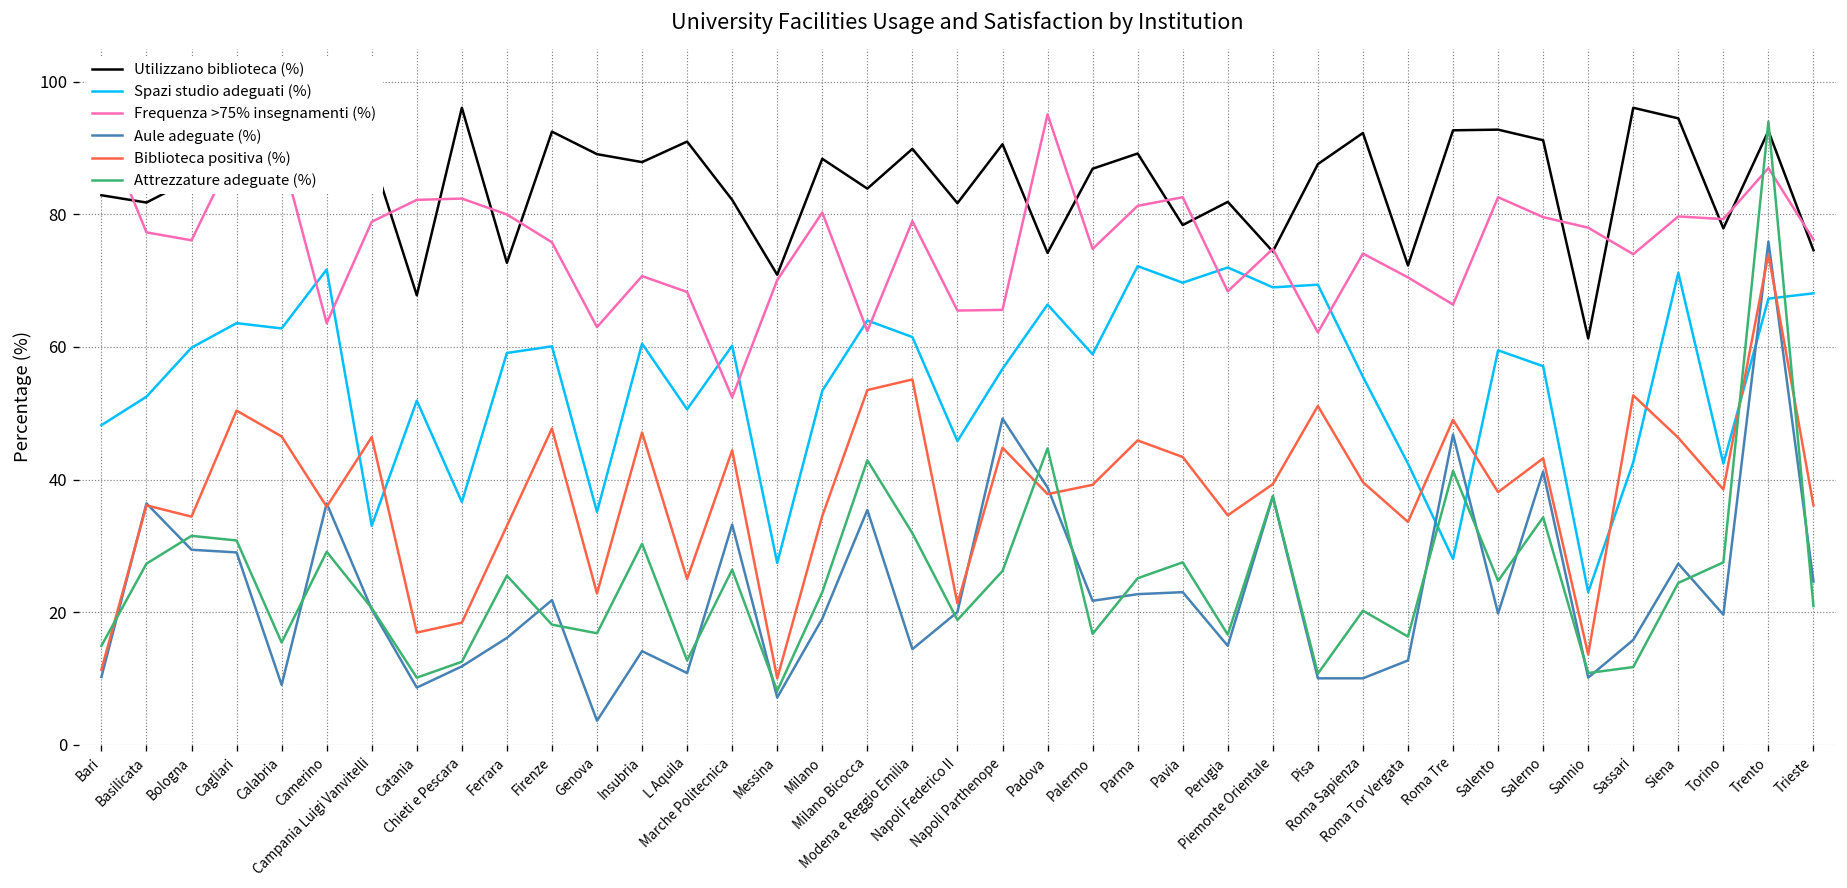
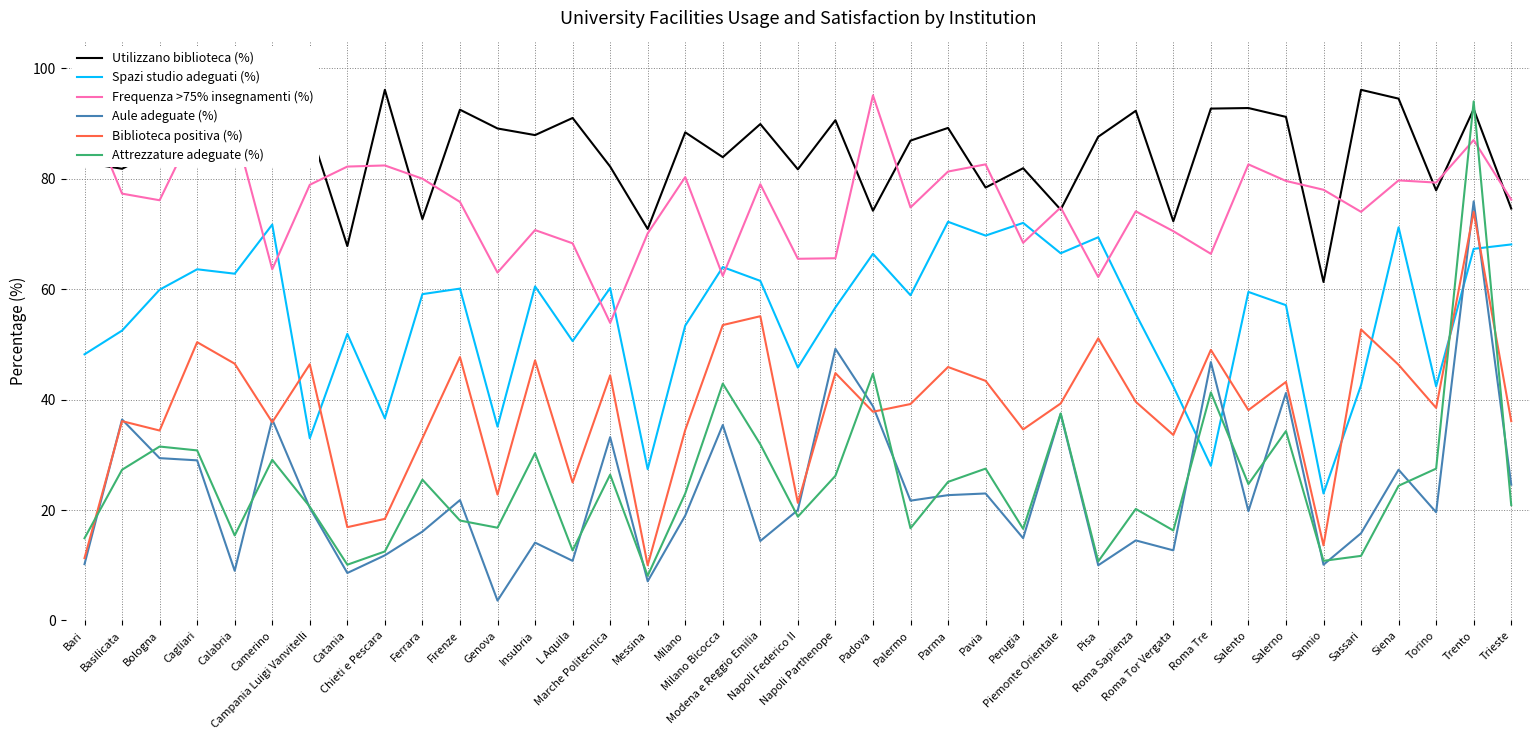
Frequenza >75% insegnamenti (%), Marche Politecnica: 52 -> 54
Spazi studio adeguati (%), Piemonte Orientale: 69 -> 67
Aule adeguate (%), Roma Sapienza: 10 -> 15
